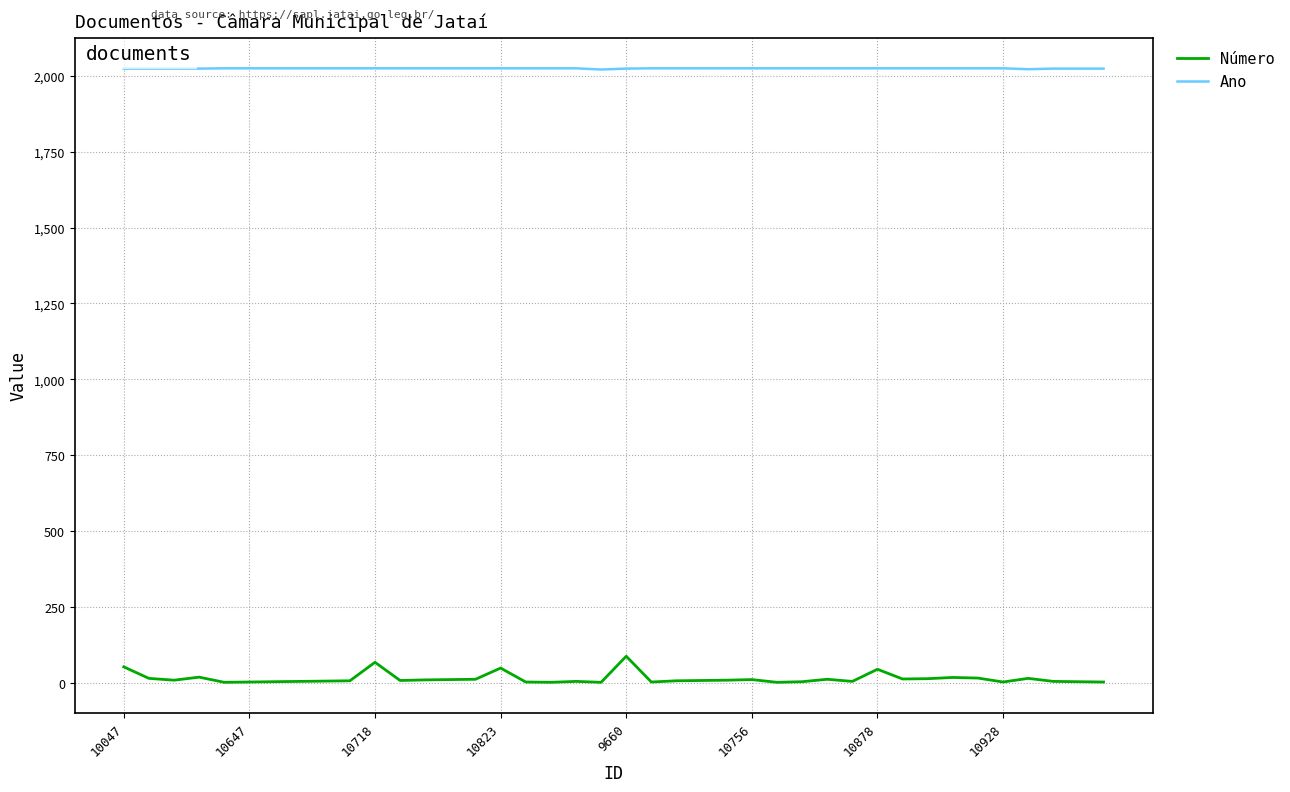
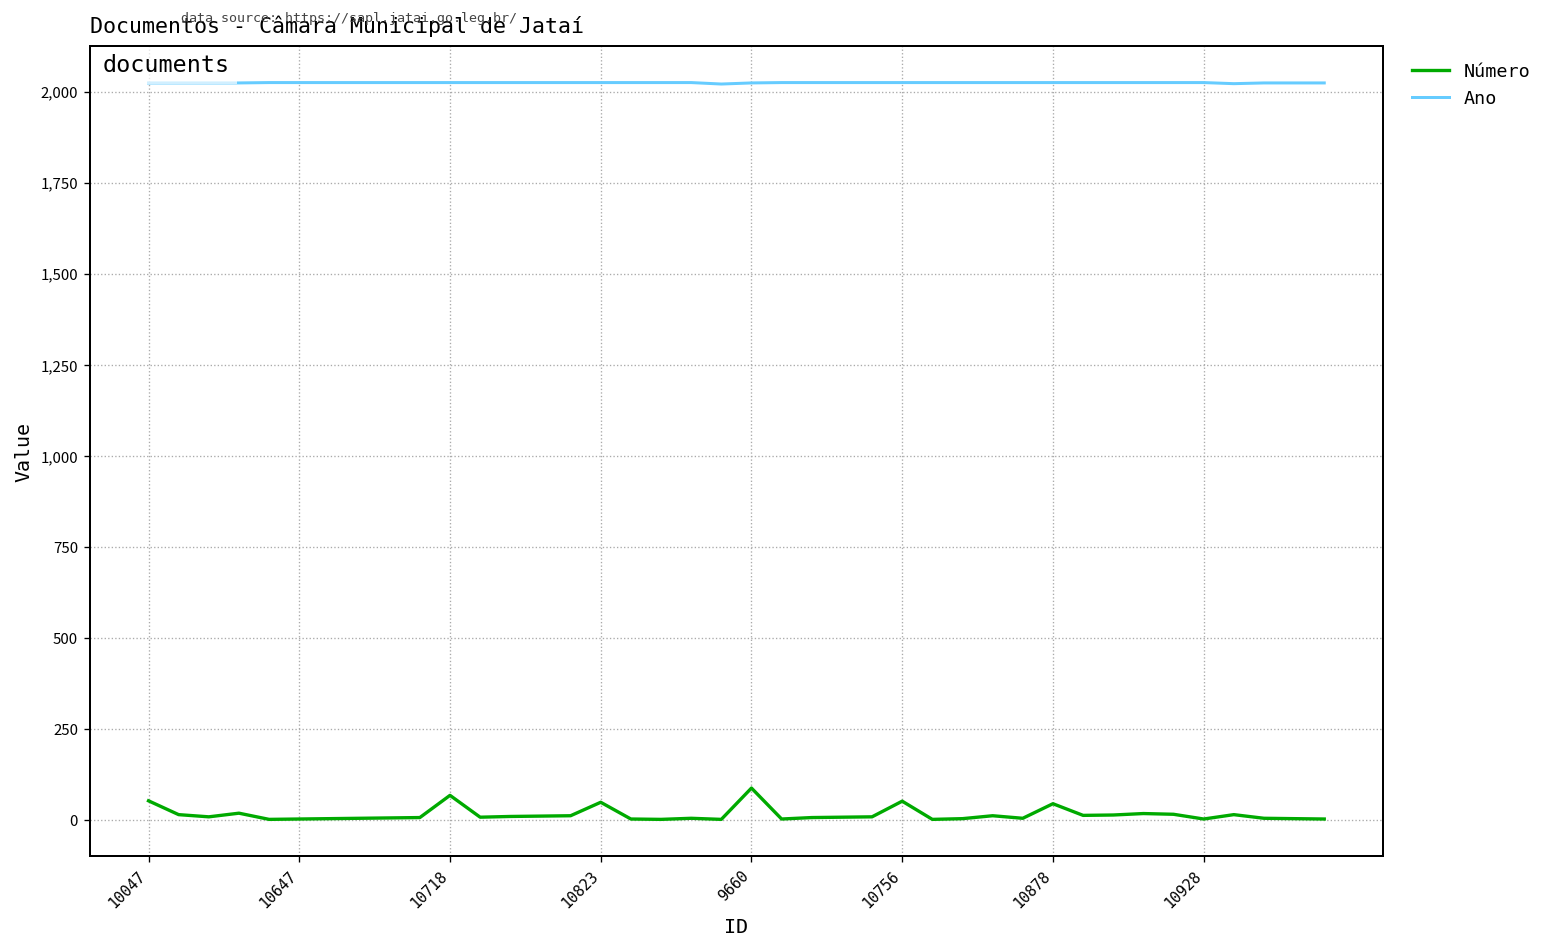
Número, 10756: 10 -> 50
